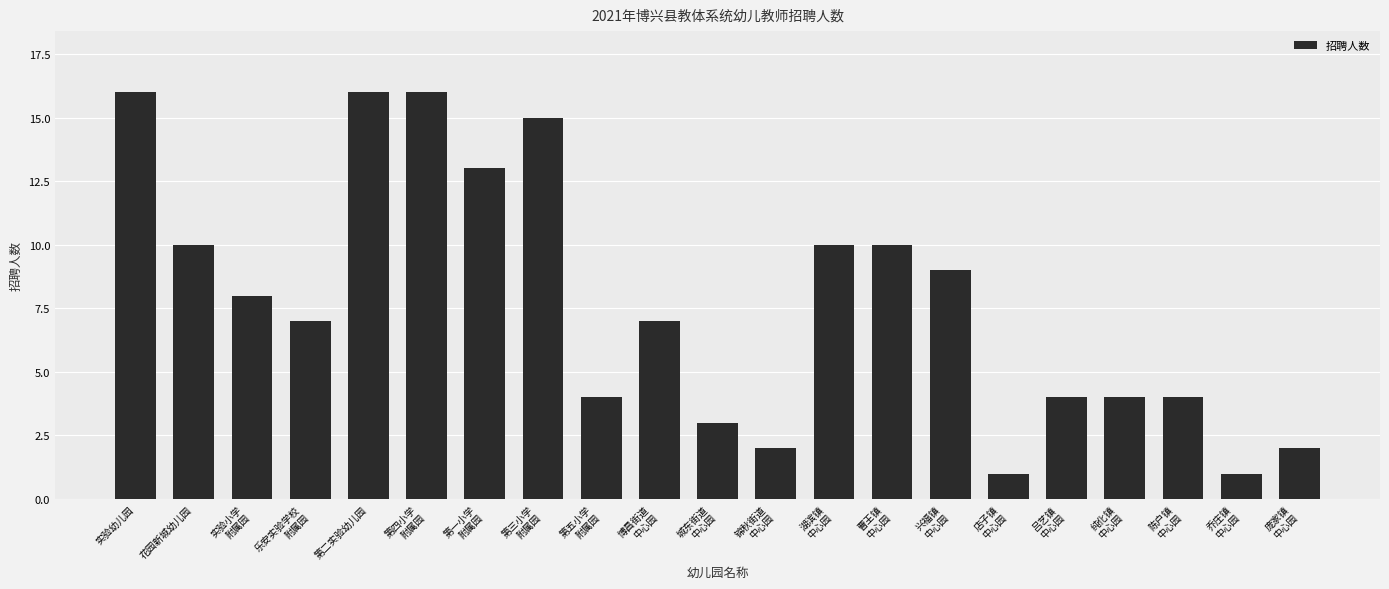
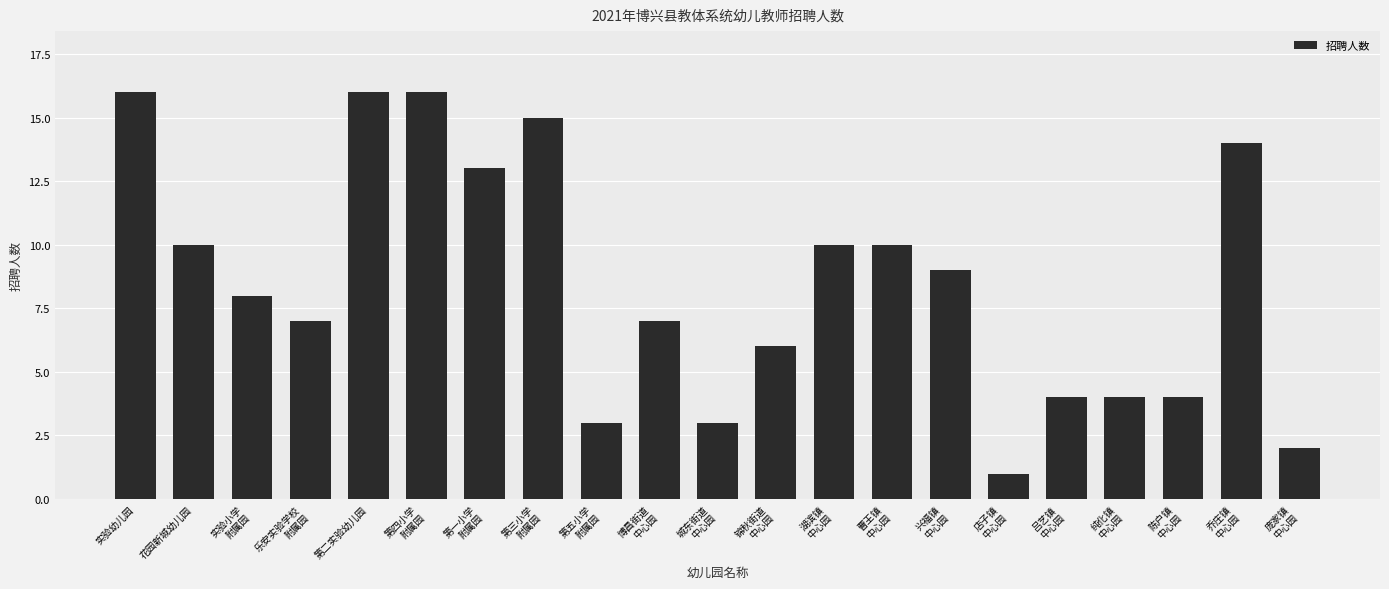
第五小学 附属园: 4 -> 3
锦秋街道 中心园: 2 -> 6
乔庄镇 中心园: 1 -> 14
